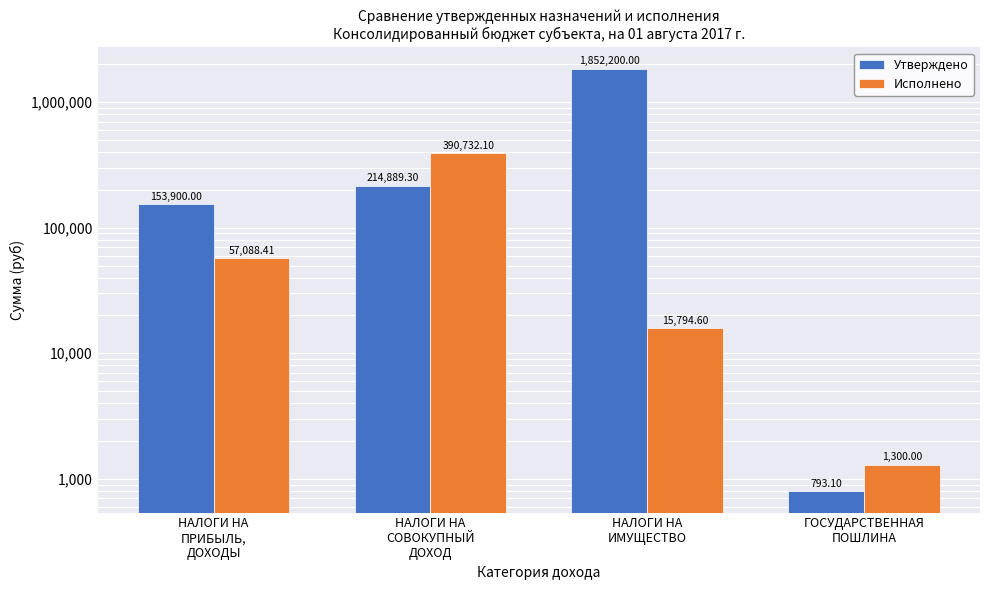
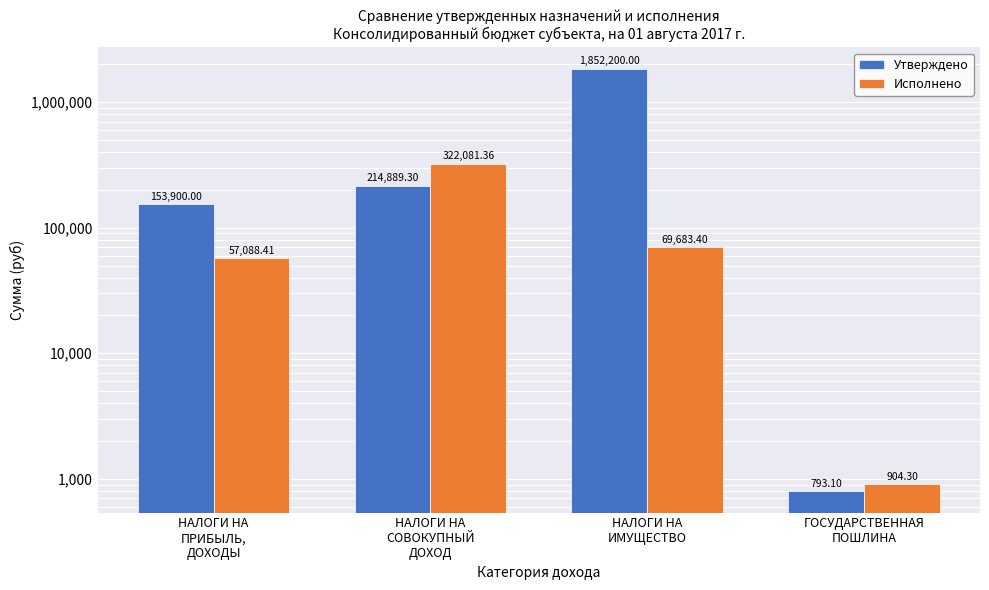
Исполнено, НАЛОГИ НА СОВОКУПНЫЙ ДОХОД: 390,732.10 -> 322,081.36
Исполнено, НАЛОГИ НА ИМУЩЕСТВО: 15,794.60 -> 69,683.40
Исполнено, ГОСУДАРСТВЕННАЯ ПОШЛИНА: 1,300.00 -> 904.30
